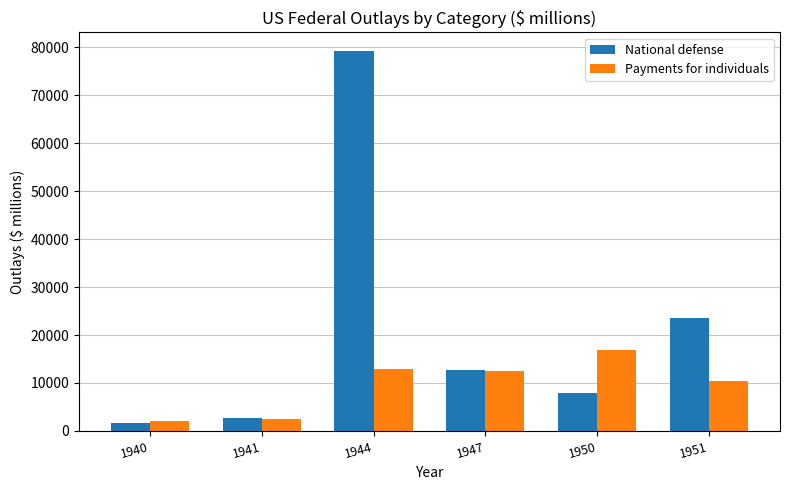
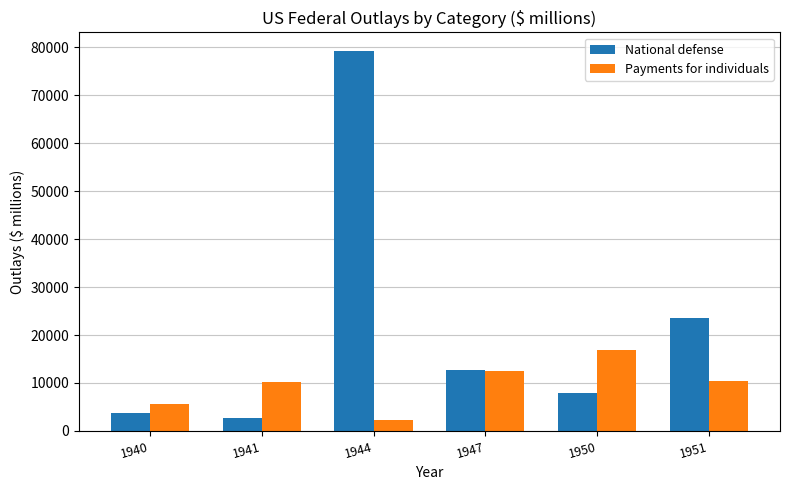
National defense, 1940: 2000 -> 4000
Payments for individuals, 1940: 2000 -> 6000
Payments for individuals, 1941: 2000 -> 10000
Payments for individuals, 1944: 13000 -> 2000
